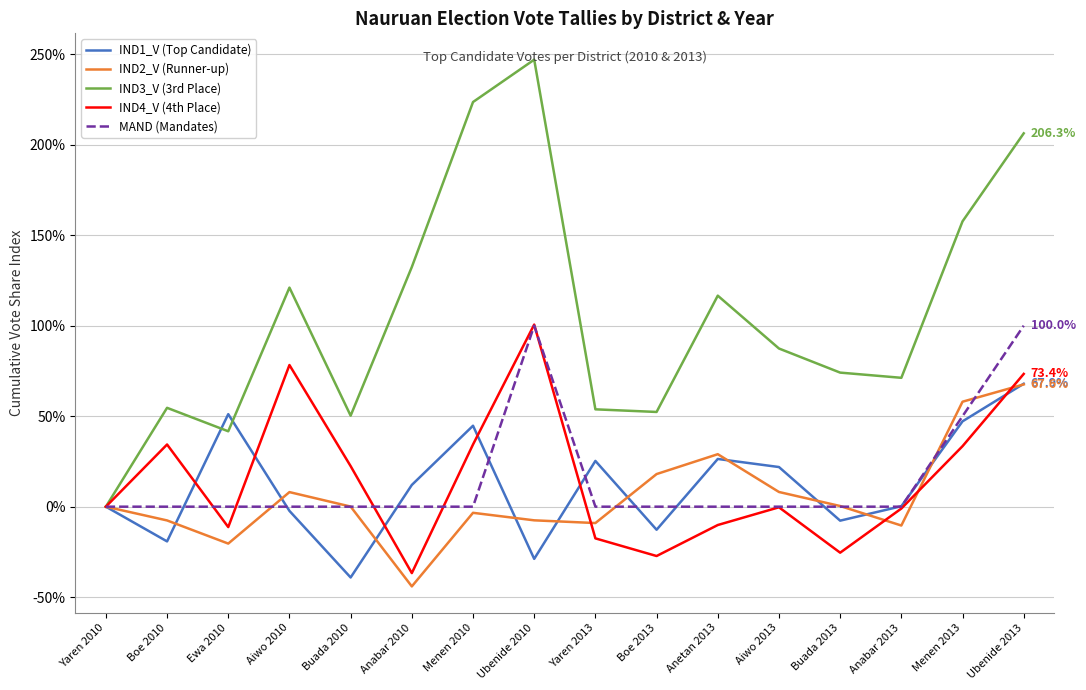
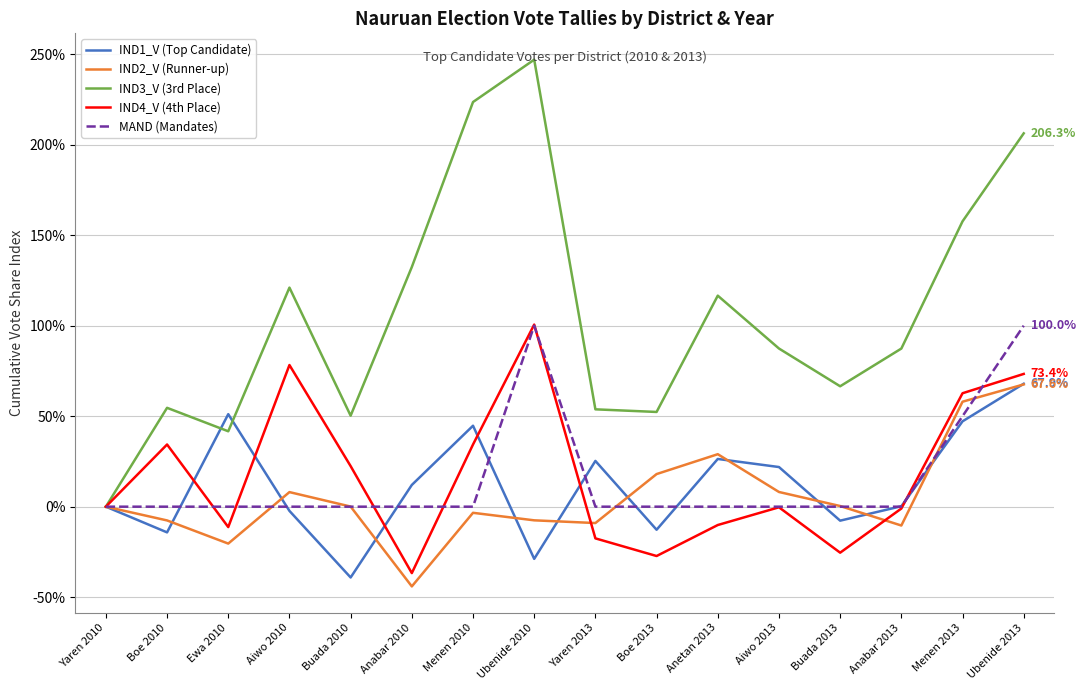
IND1_V (Top Candidate), Boe 2010: -19% -> -14%
IND3_V (3rd Place), Buada 2013: 74% -> 67%
IND3_V (3rd Place), Anabar 2013: 71% -> 87%
IND4_V (4th Place), Menen 2013: 33% -> 63%
